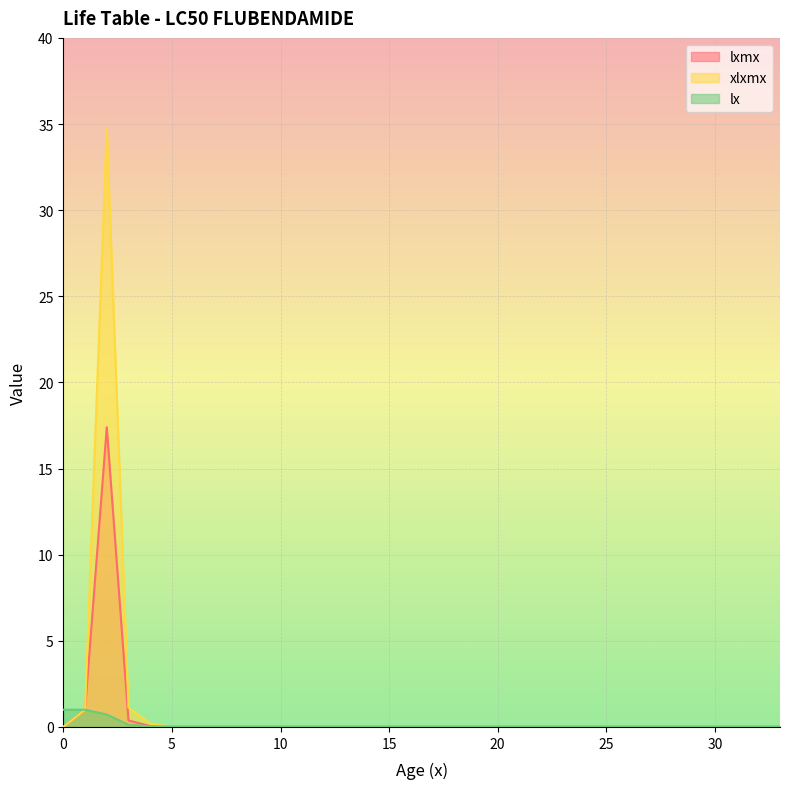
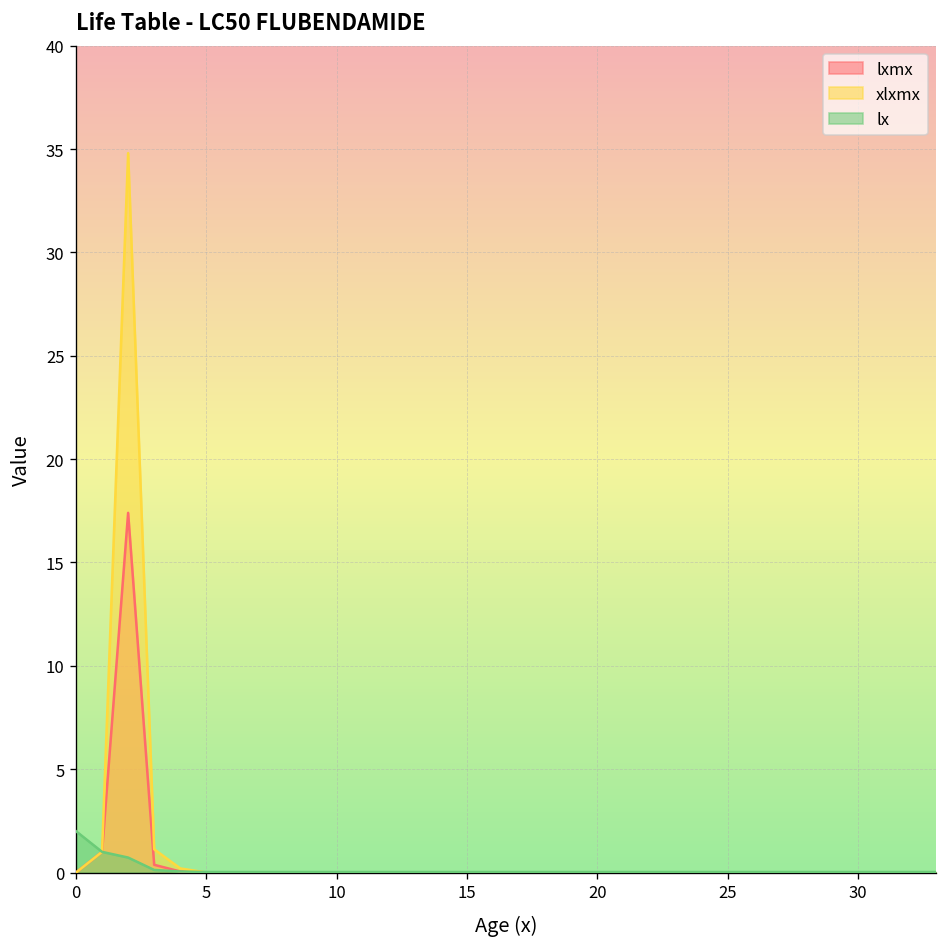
lx, 0: 1 -> 2
